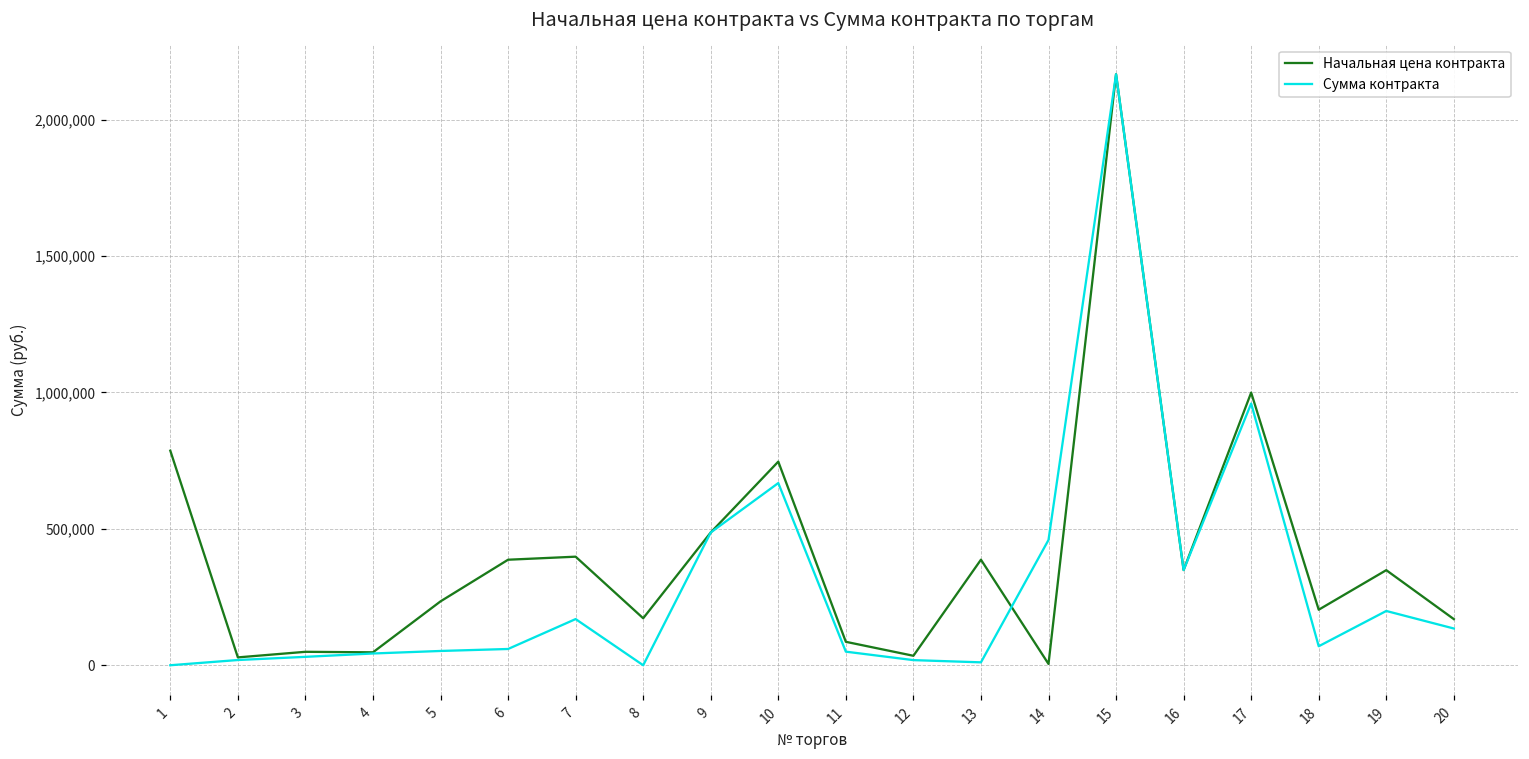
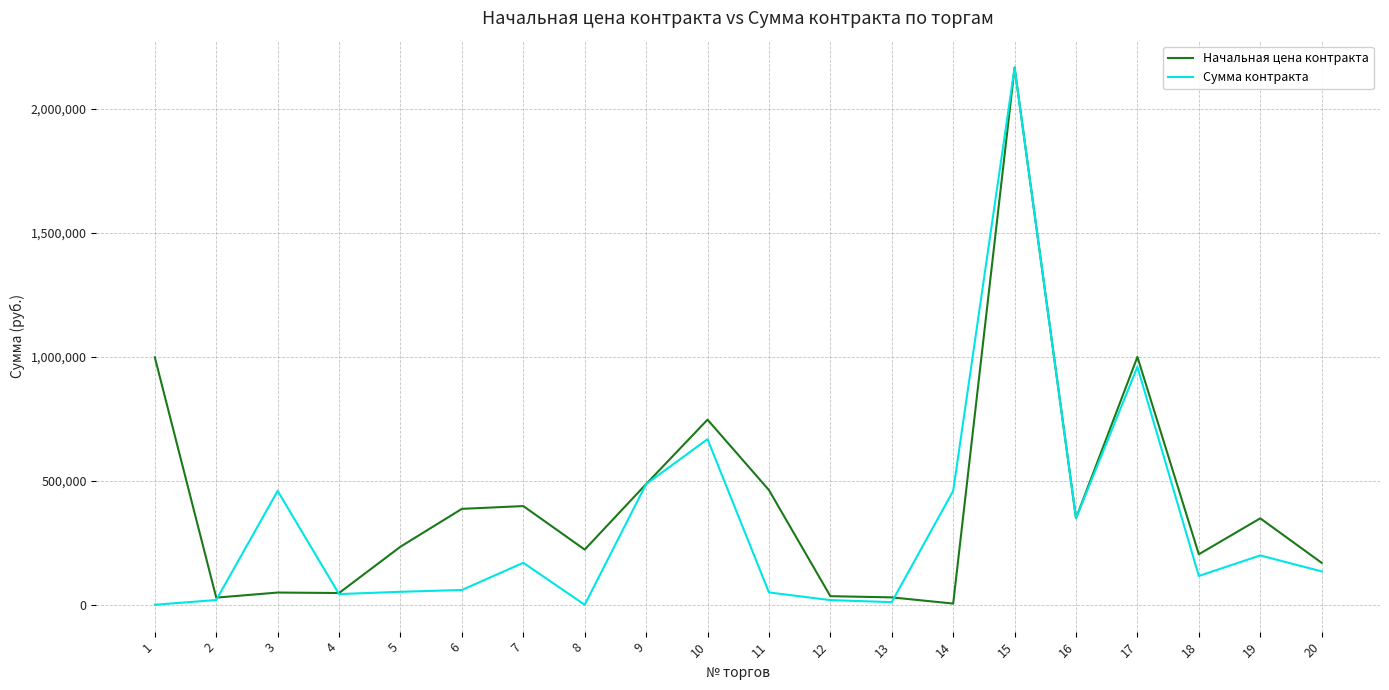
Начальная цена контракта, 1: 790,000 -> 1,000,000
Сумма контракта, 3: 30,000 -> 460,000
Начальная цена контракта, 8: 170,000 -> 220,000
Начальная цена контракта, 11: 90,000 -> 460,000
Начальная цена контракта, 13: 390,000 -> 30,000
Сумма контракта, 18: 70,000 -> 120,000
